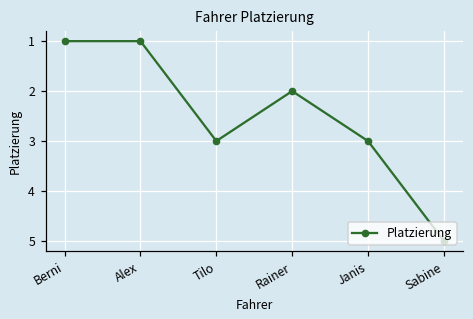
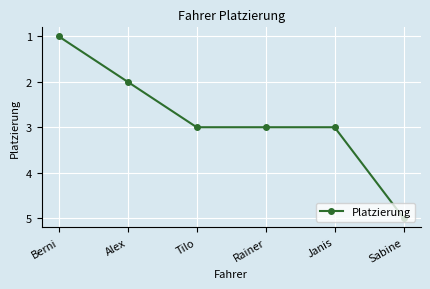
Alex: 1 -> 2
Rainer: 2 -> 3
